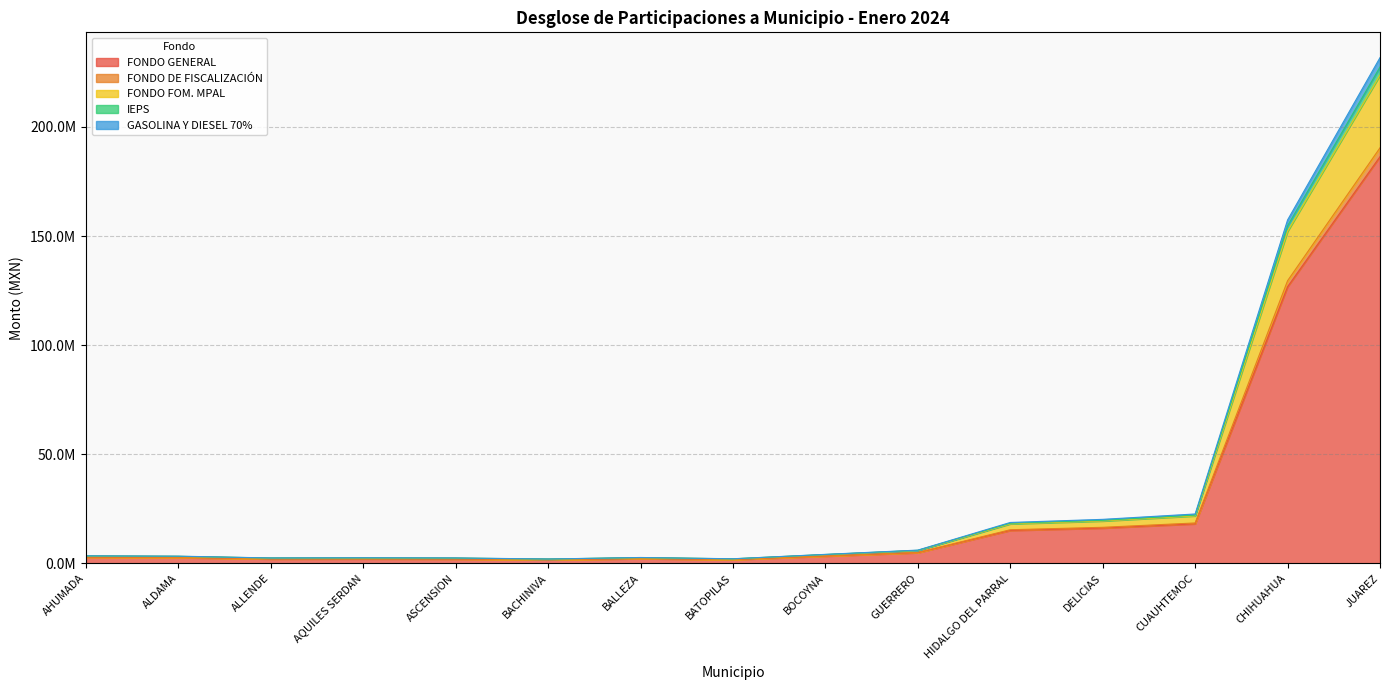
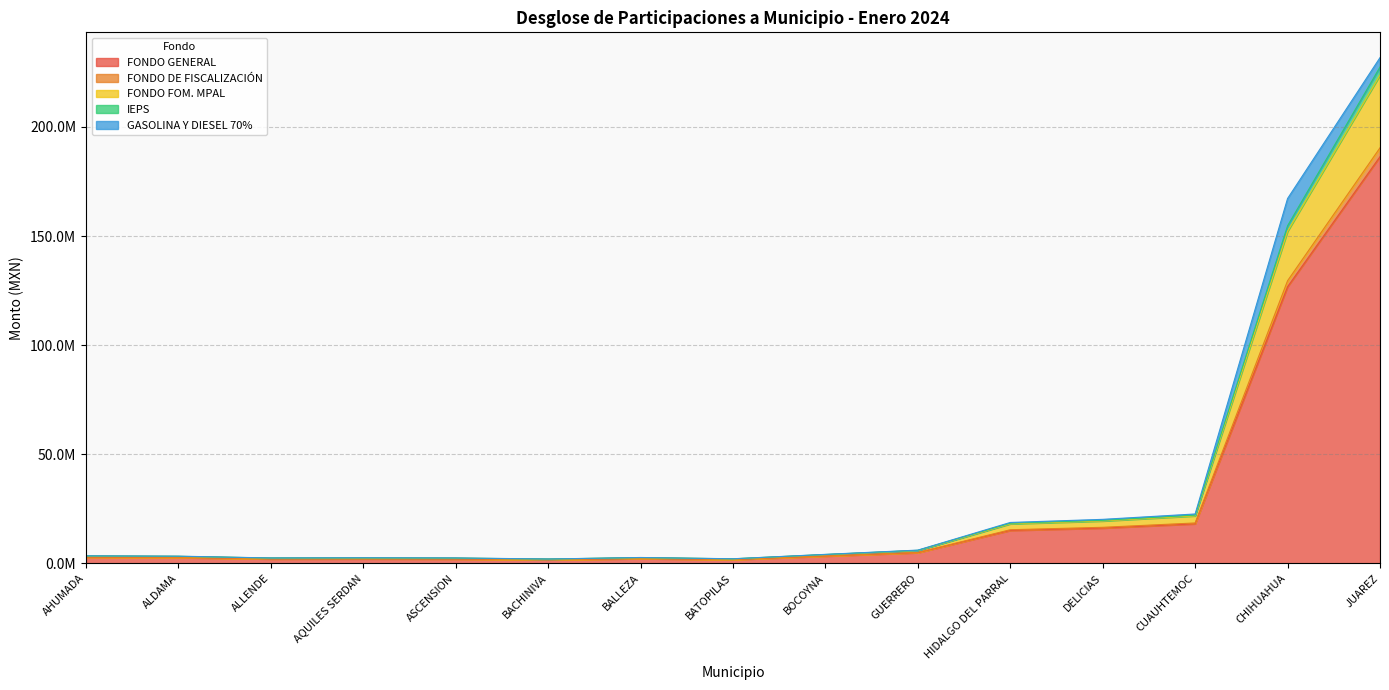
GASOLINA Y DIESEL 70%, CHIHUAHUA: 3000000 -> 12000000
